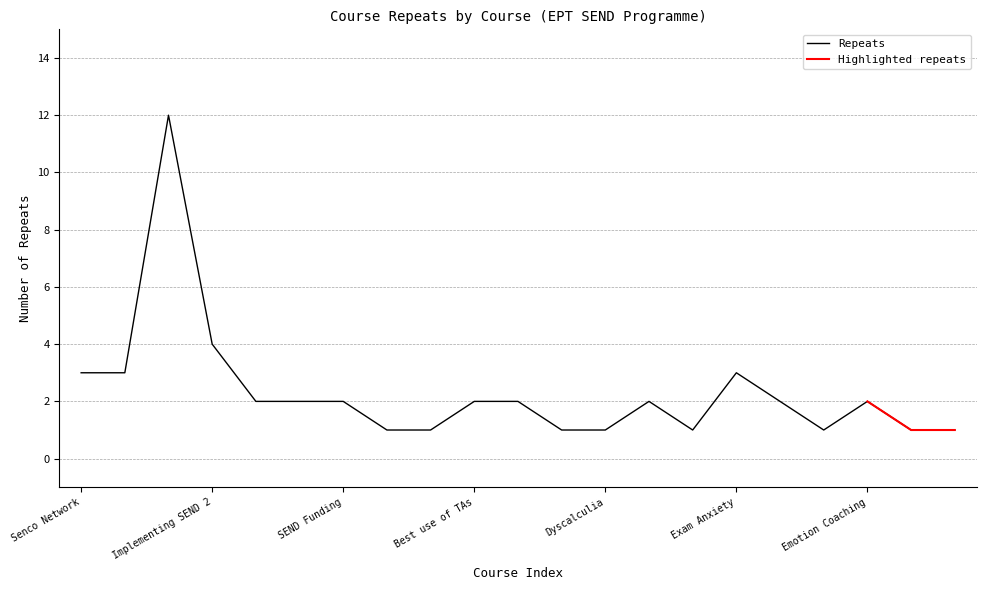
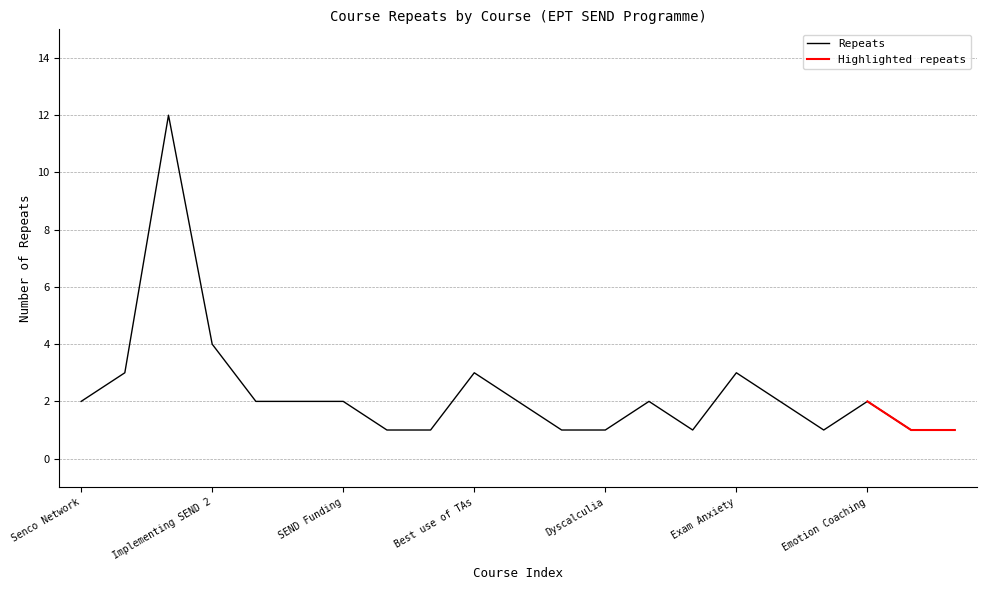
Repeats, Senco Network: 3 -> 2
Repeats, Best use of TAs: 2 -> 3
